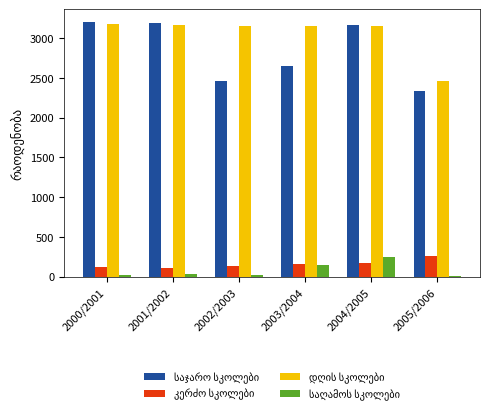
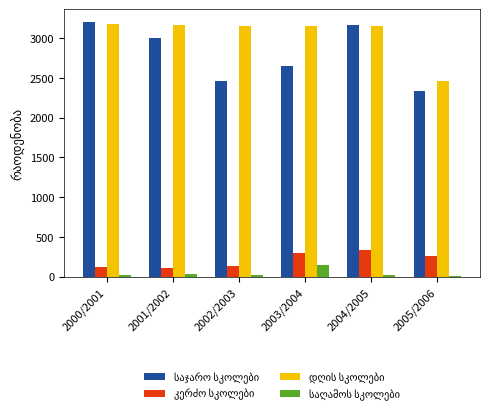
საჯარო სკოლები, 2001/2002: 3200 -> 3000
კერძო სკოლები, 2003/2004: 200 -> 300
კერძო სკოლები, 2004/2005: 200 -> 300
საღამოს სკოლები, 2004/2005: 200 -> 0
